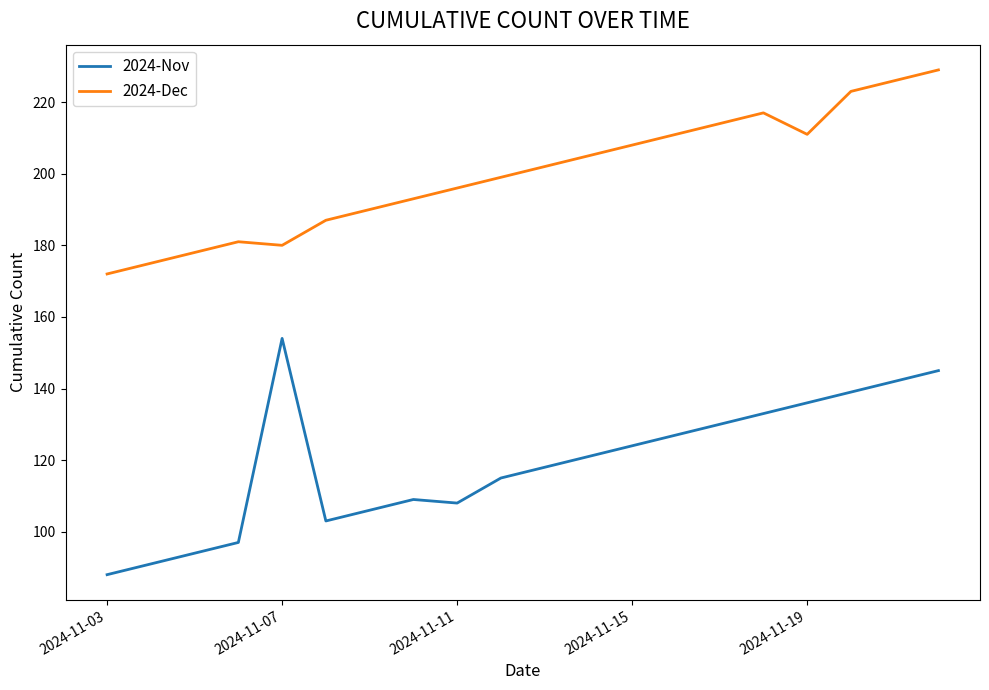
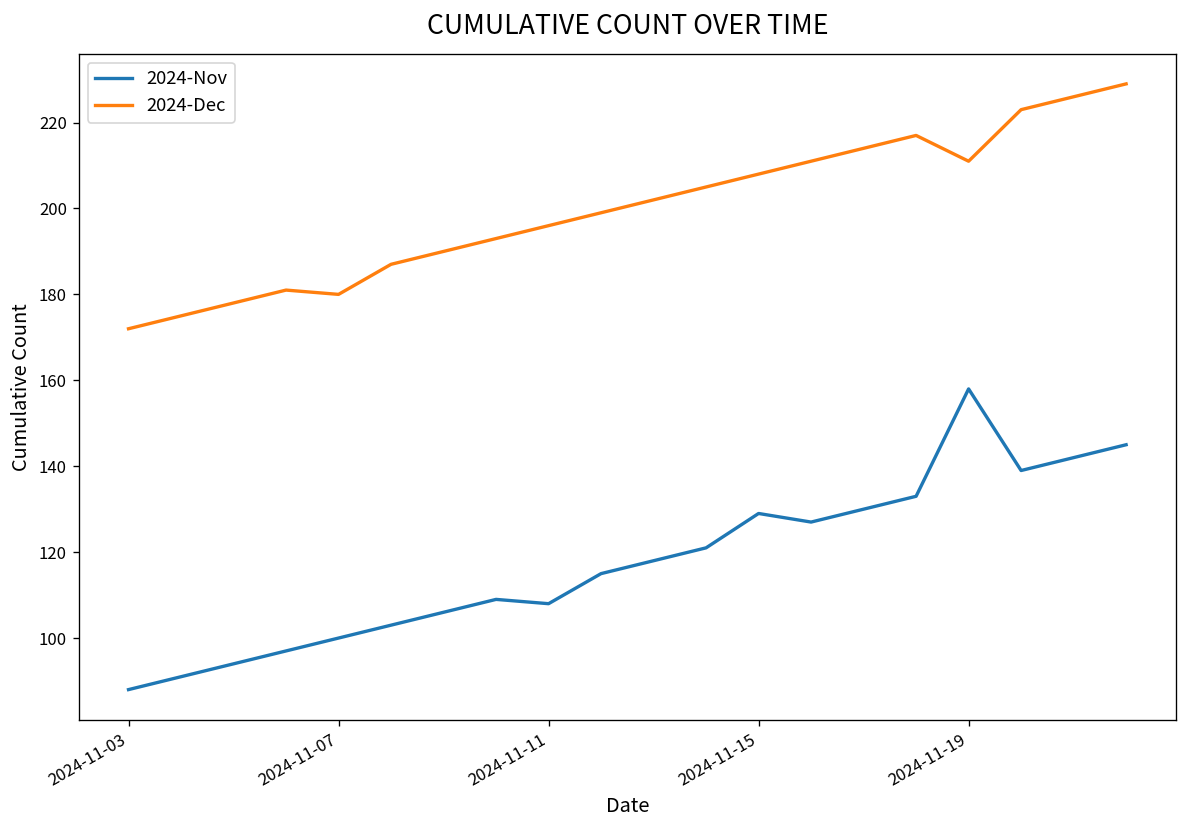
2024-Nov, 2024-11-07: 154 -> 100
2024-Nov, 2024-11-15: 124 -> 129
2024-Nov, 2024-11-19: 136 -> 158
